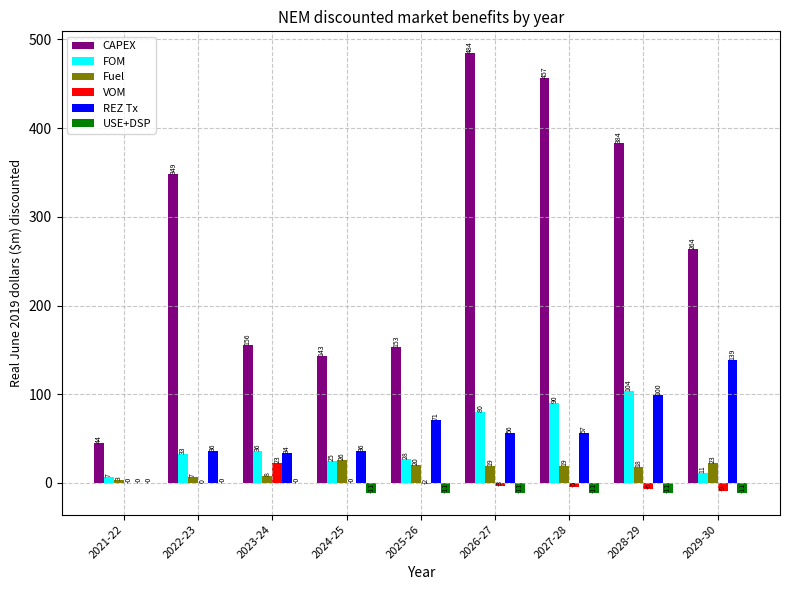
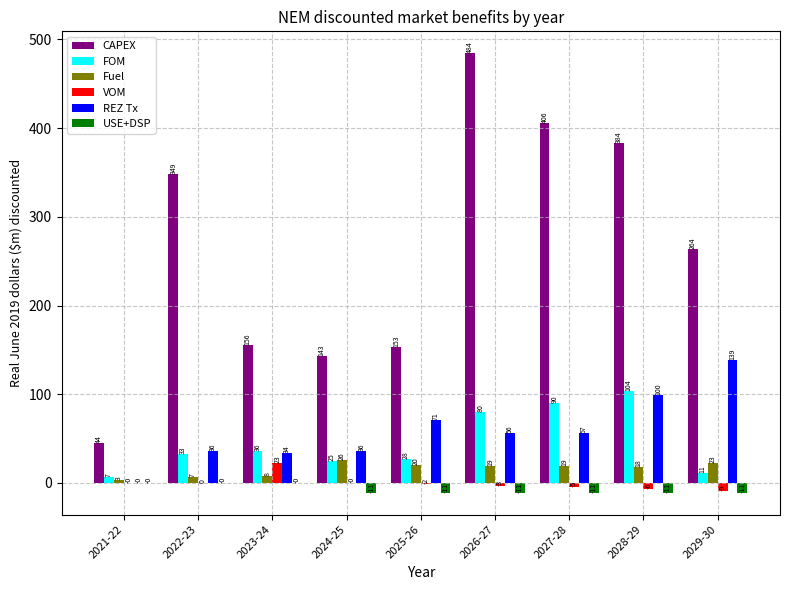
CAPEX, 2027-28: 457 -> 406
